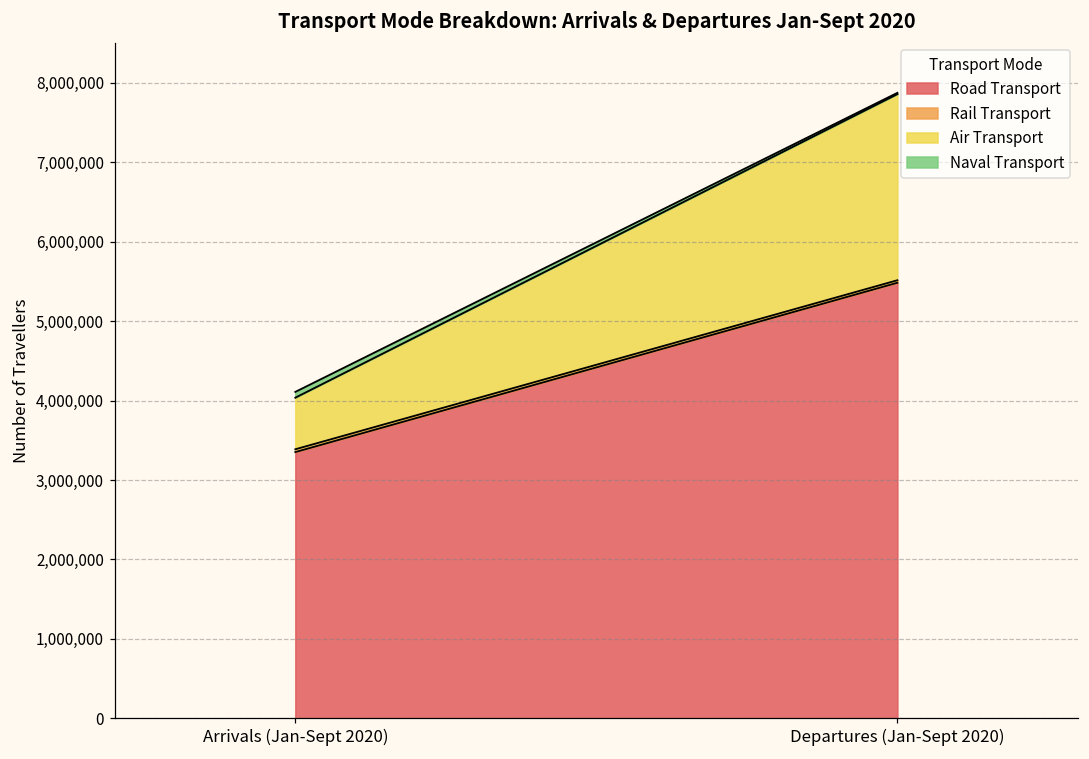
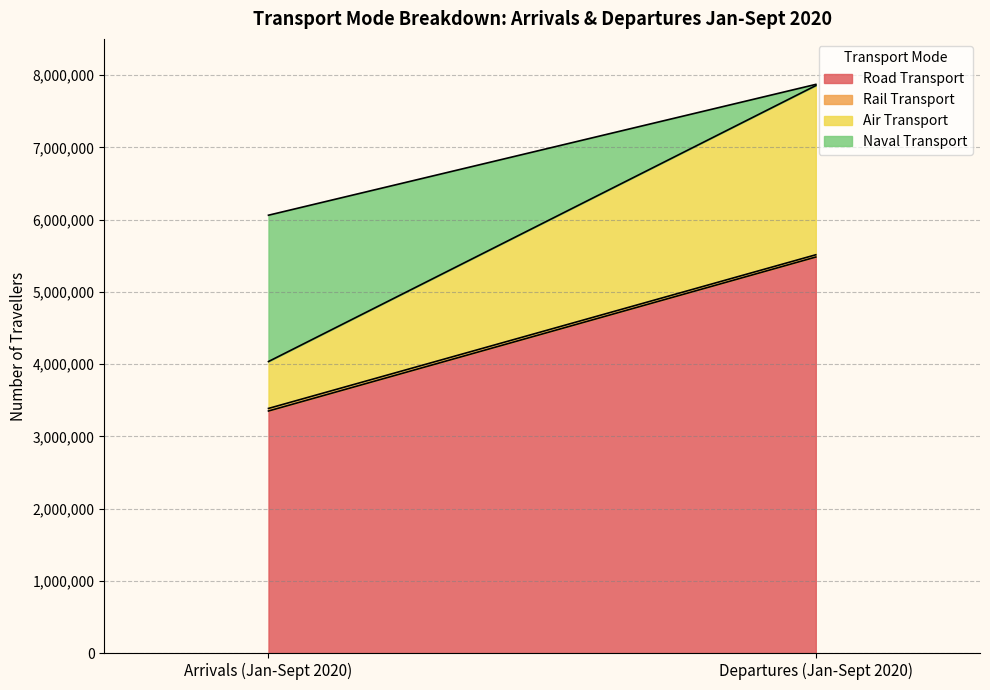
Naval Transport, Arrivals (Jan-Sept 2020): 100,000 -> 2,000,000
